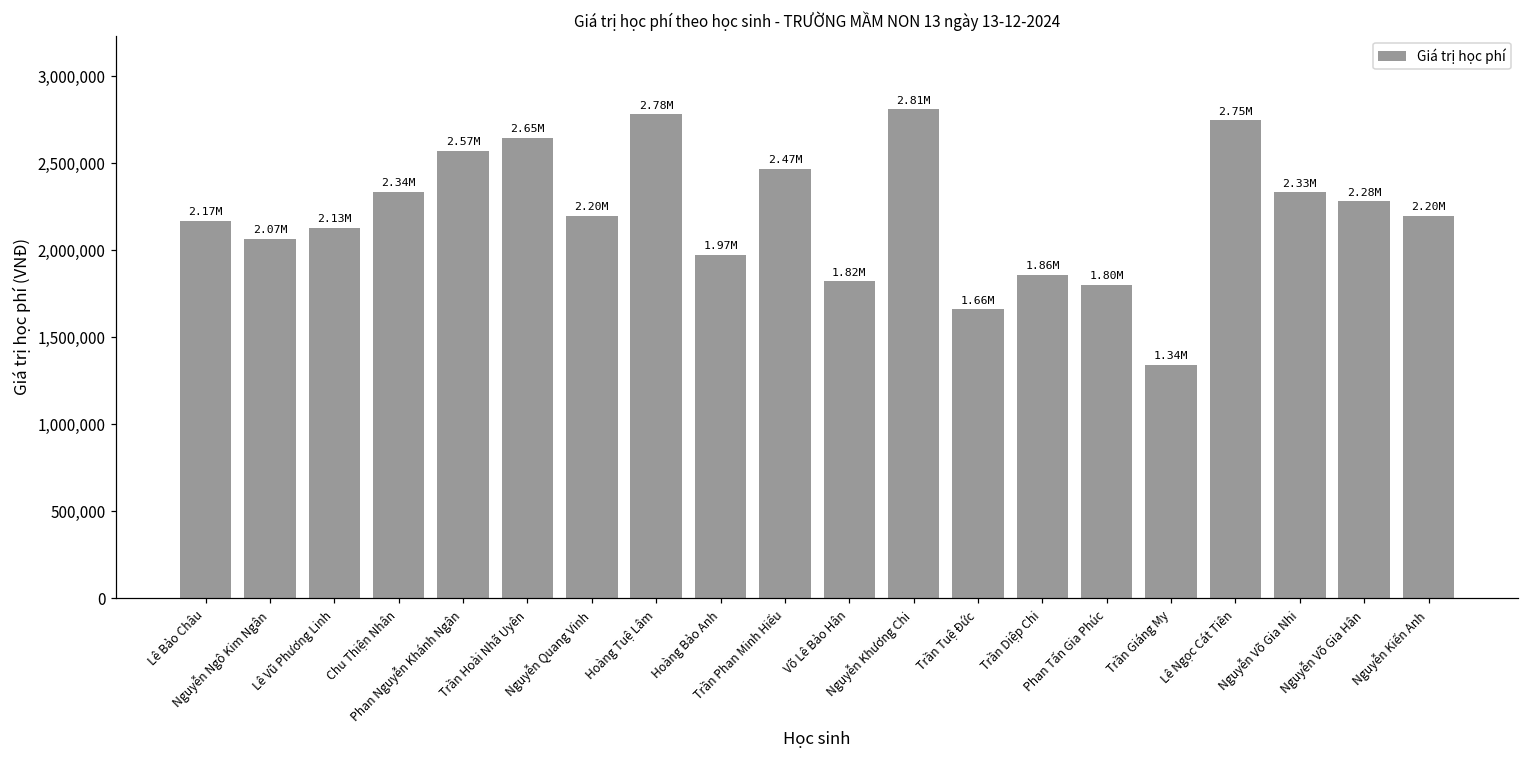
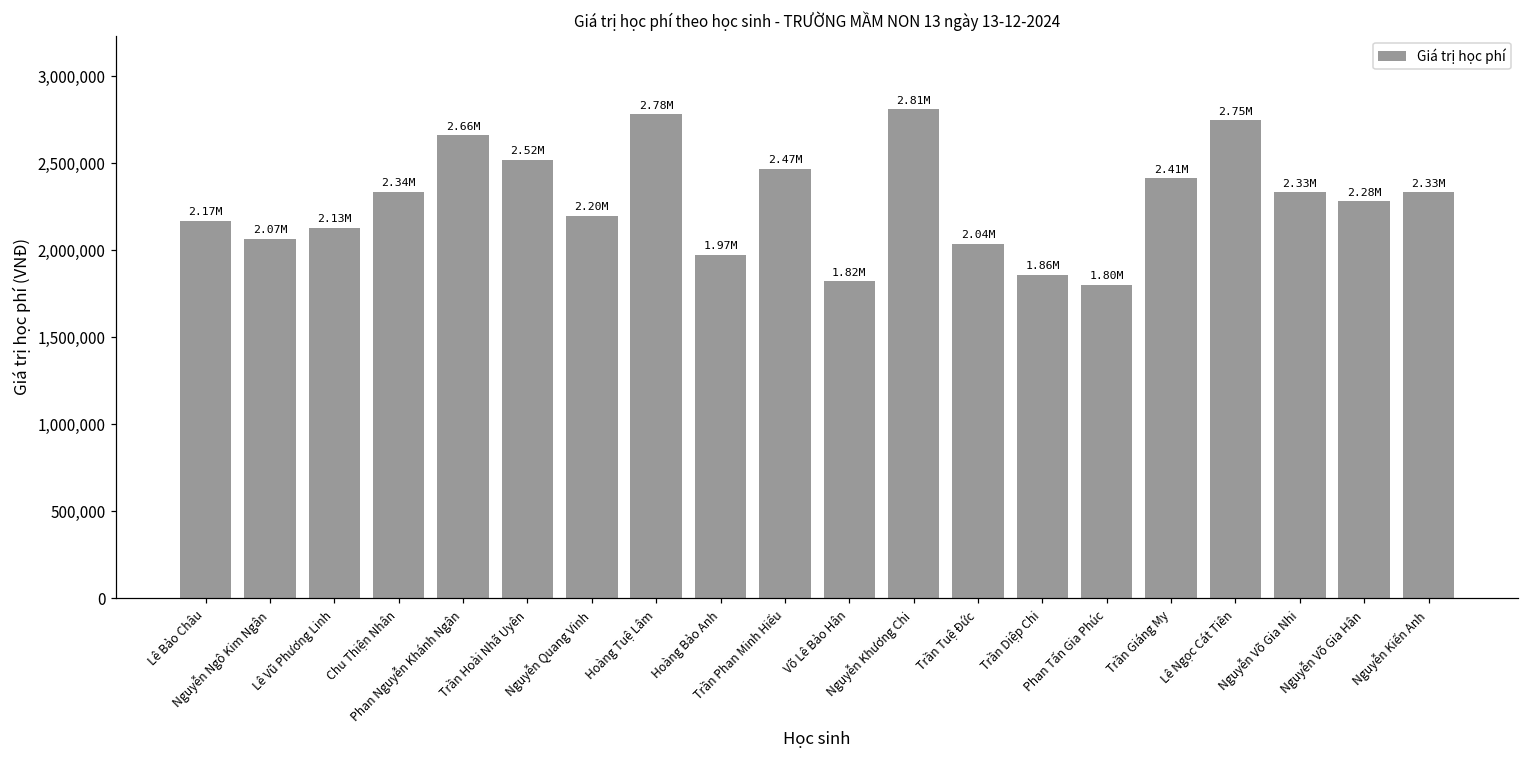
Phan Nguyễn Khánh Ngân: 2.57M -> 2.66M
Trần Hoài Nhã Uyên: 2.65M -> 2.52M
Trần Tuệ Đức: 1.66M -> 2.04M
Trần Giáng My: 1.34M -> 2.41M
Nguyễn Kiến Anh: 2.20M -> 2.33M
